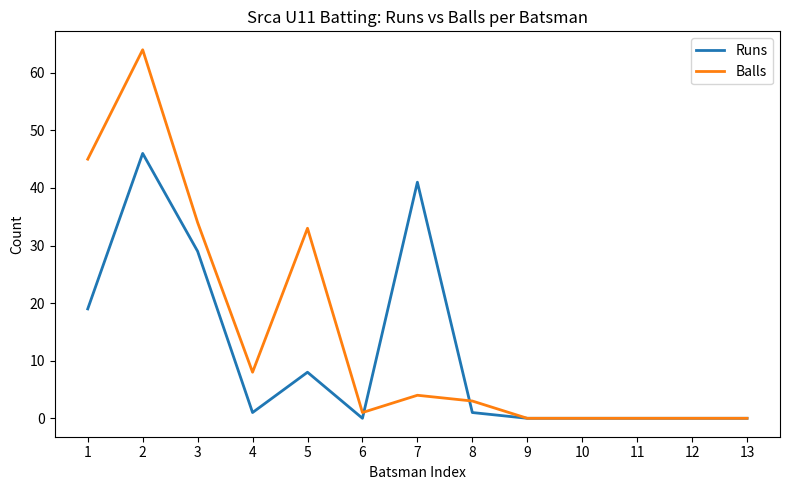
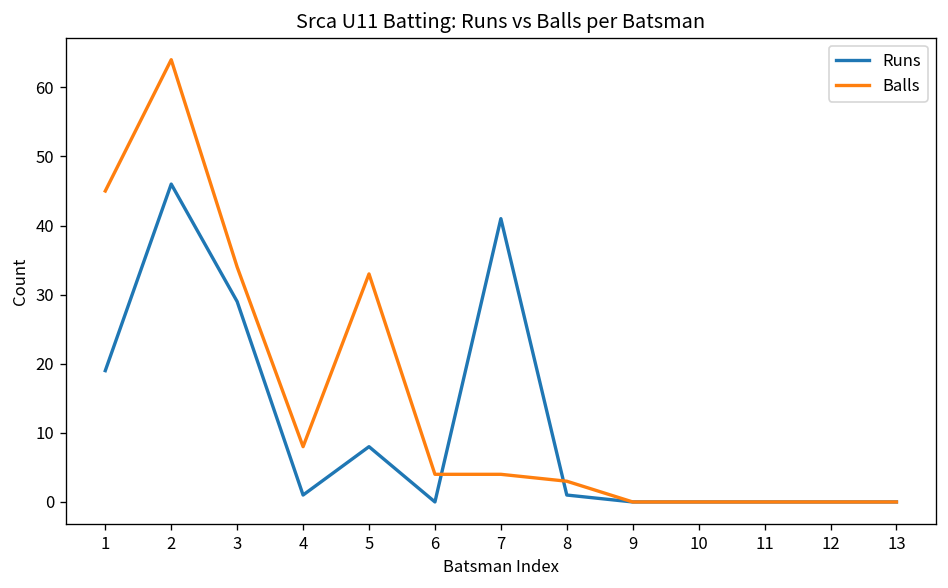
Balls, 6: 1 -> 4
